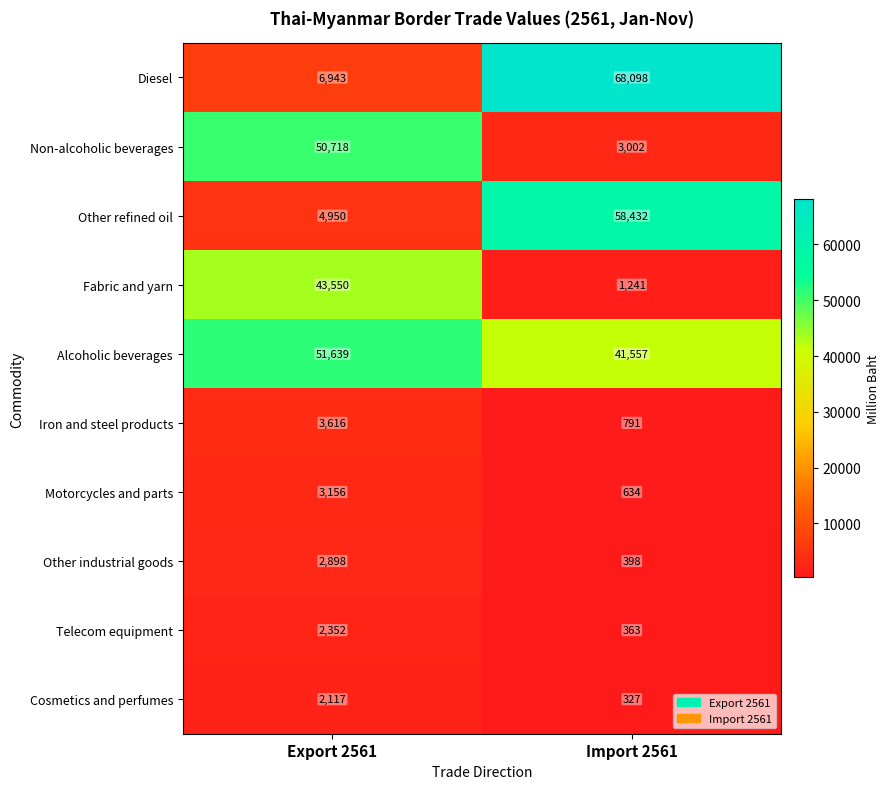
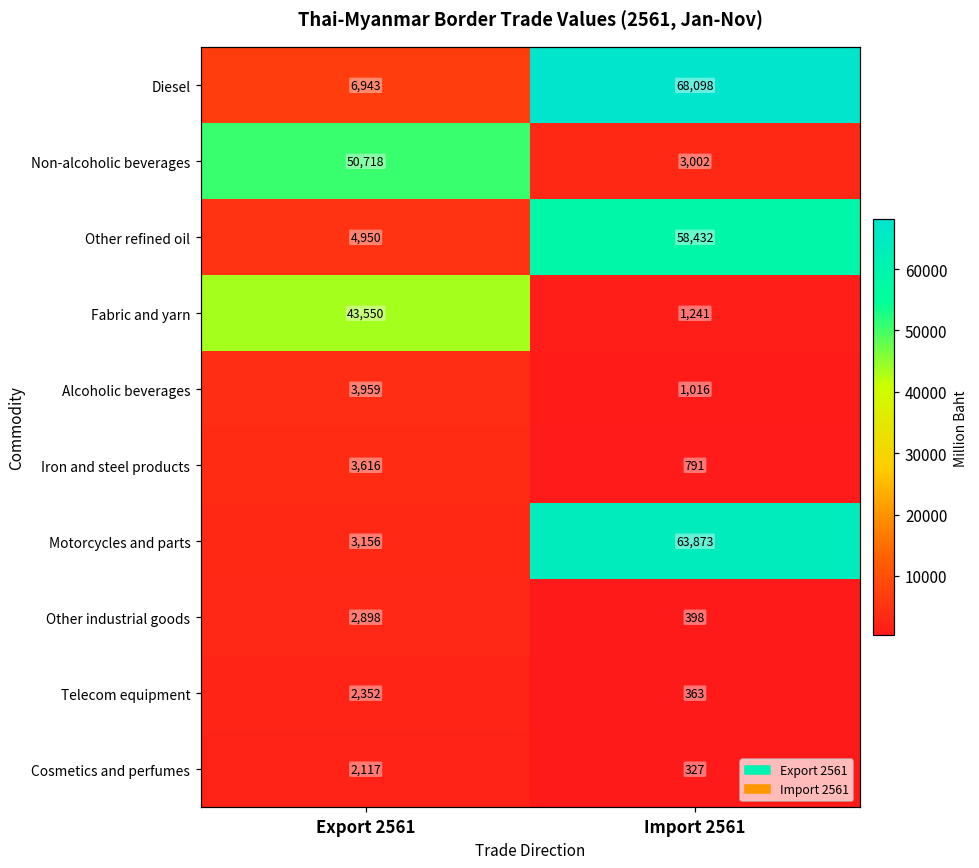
Alcoholic beverages, Export 2561: 51,639 -> 3,959
Alcoholic beverages, Import 2561: 41,557 -> 1,016
Motorcycles and parts, Import 2561: 634 -> 63,873
